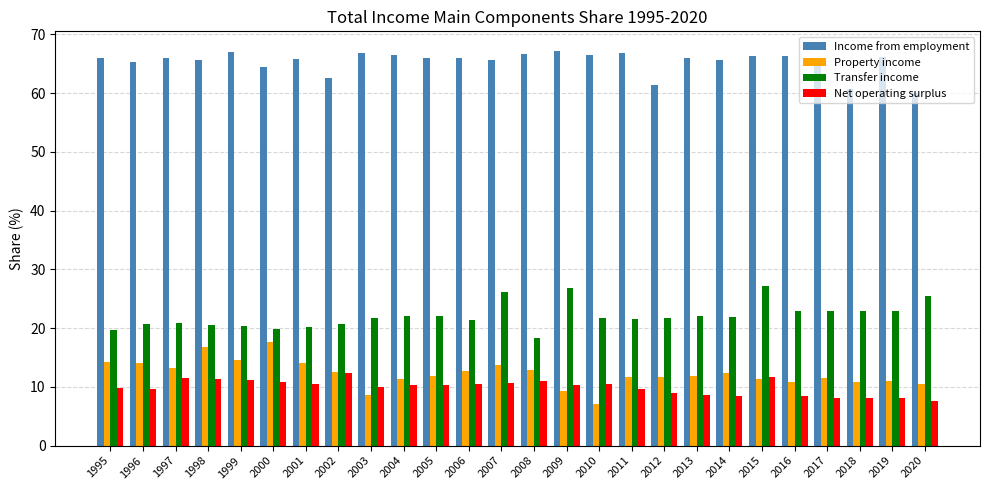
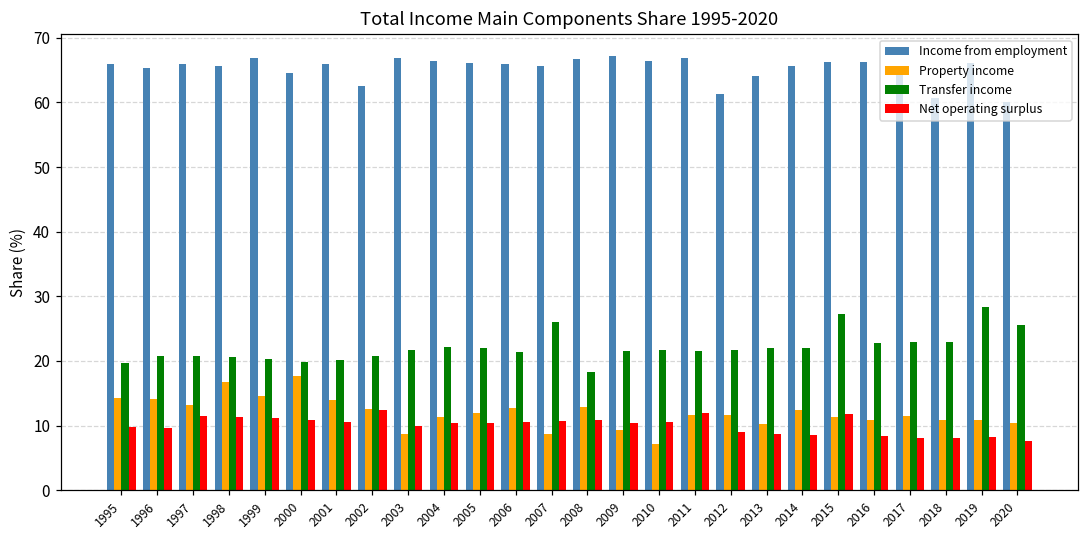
Property income, 2007: 14 -> 9
Transfer income, 2009: 27 -> 22
Net operating surplus, 2011: 10 -> 12
Income from employment, 2013: 66 -> 64
Property income, 2013: 12 -> 10
Transfer income, 2019: 23 -> 28
